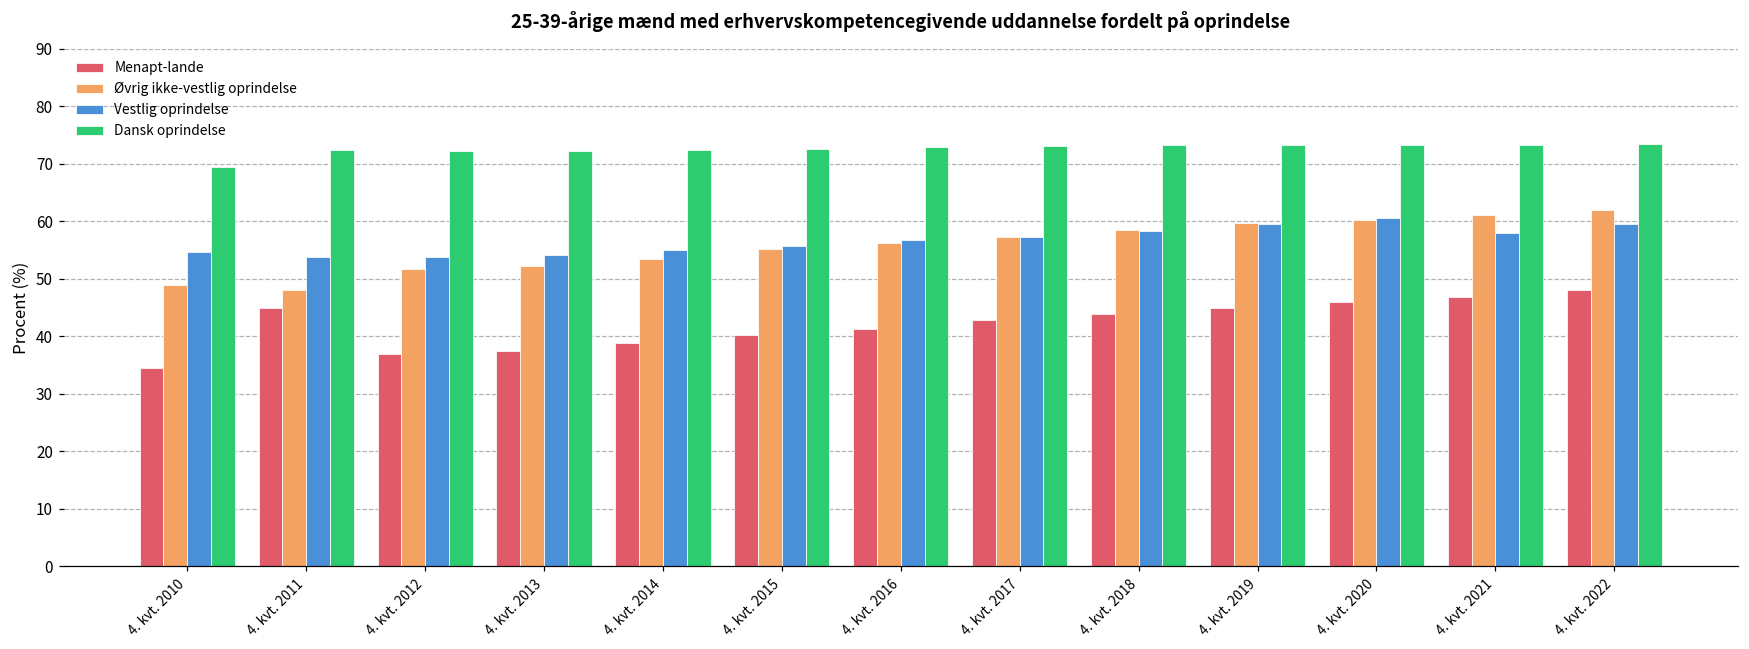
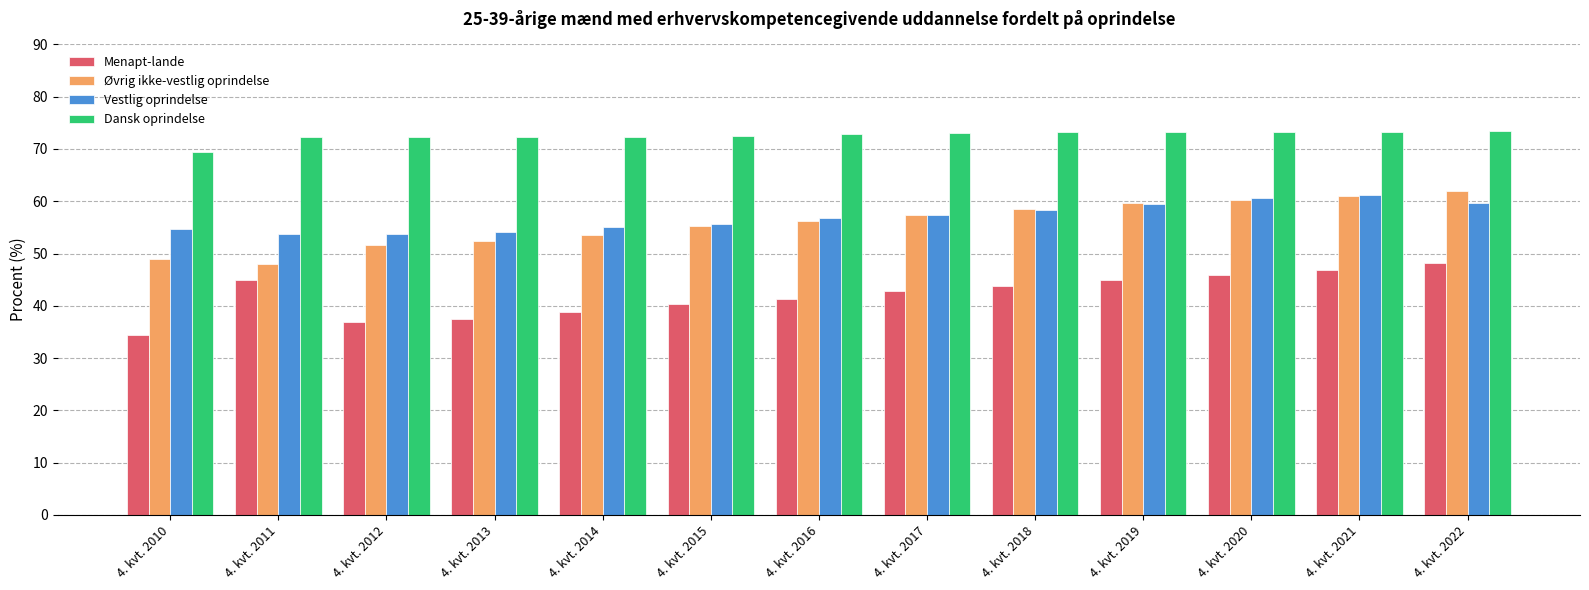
Vestlig oprindelse, 4. kvt. 2021: 58 -> 61
